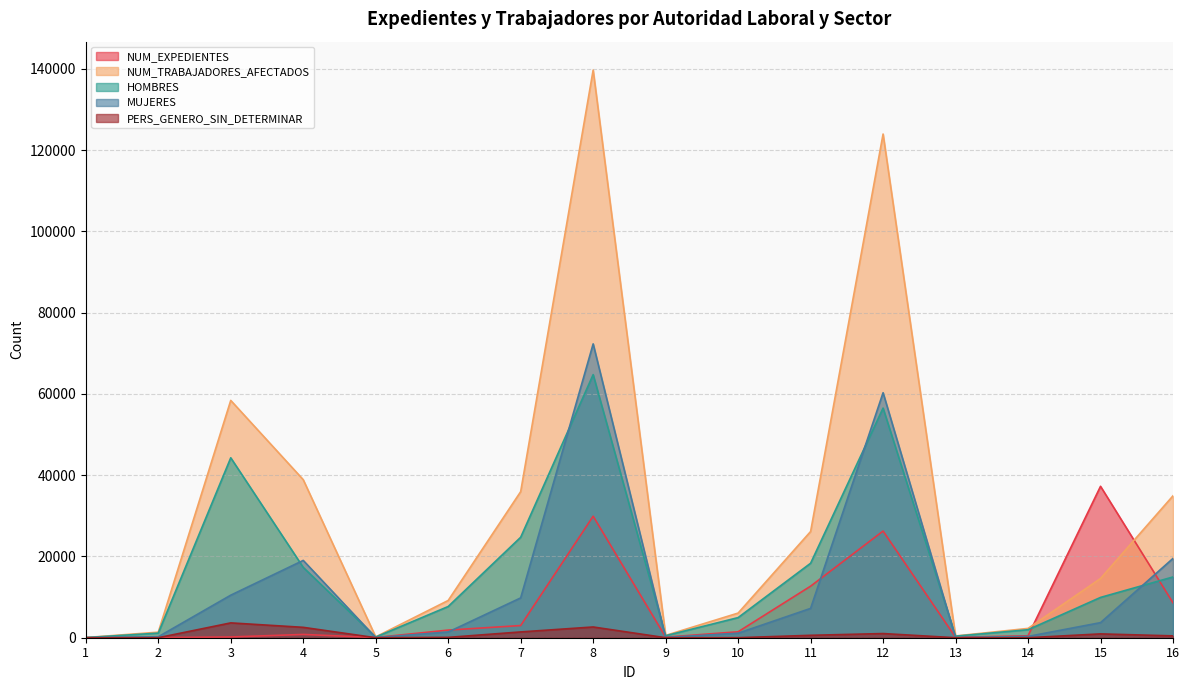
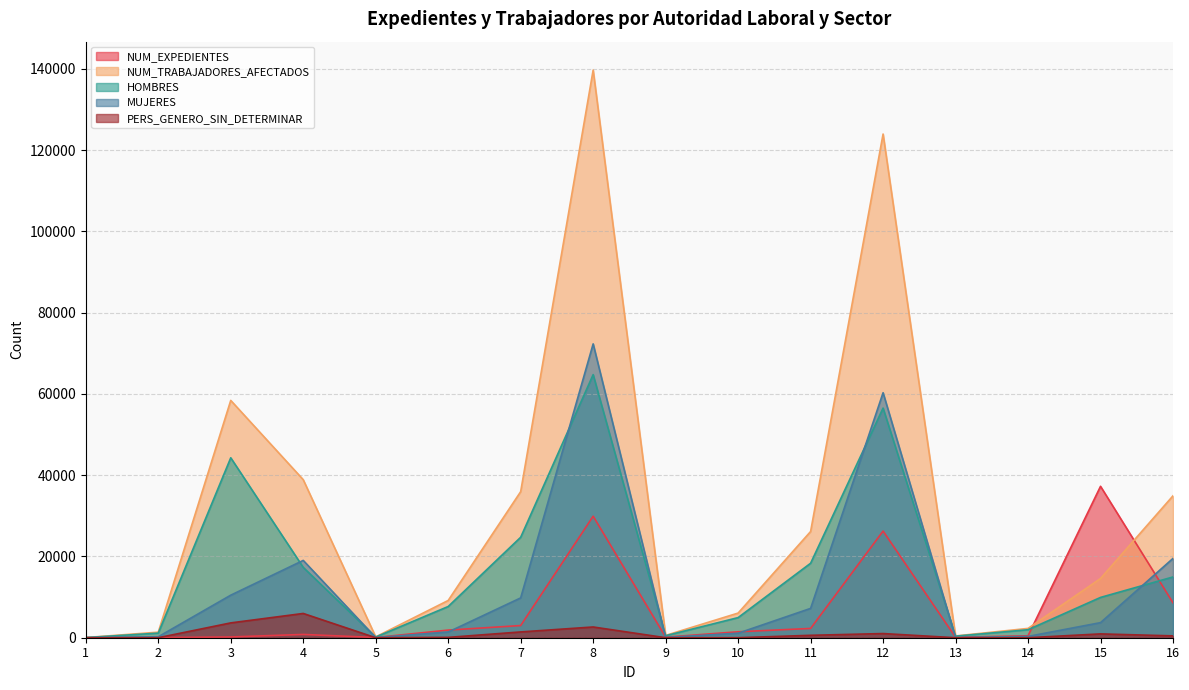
PERS_GENERO_SIN_DETERMINAR, 4: 3000 -> 6000
NUM_EXPEDIENTES, 11: 13000 -> 2000
